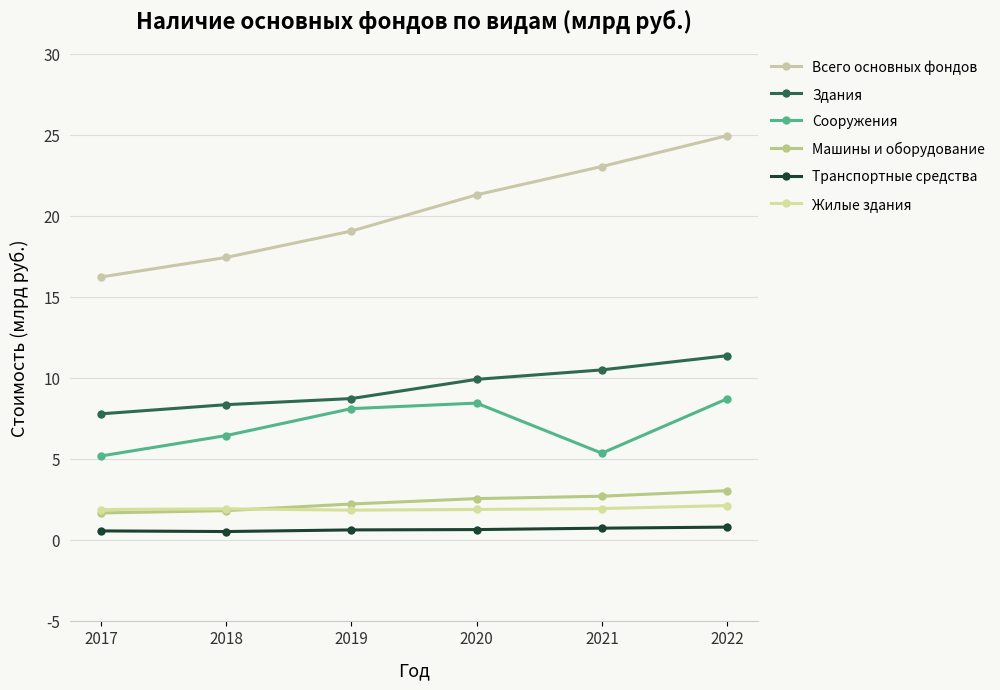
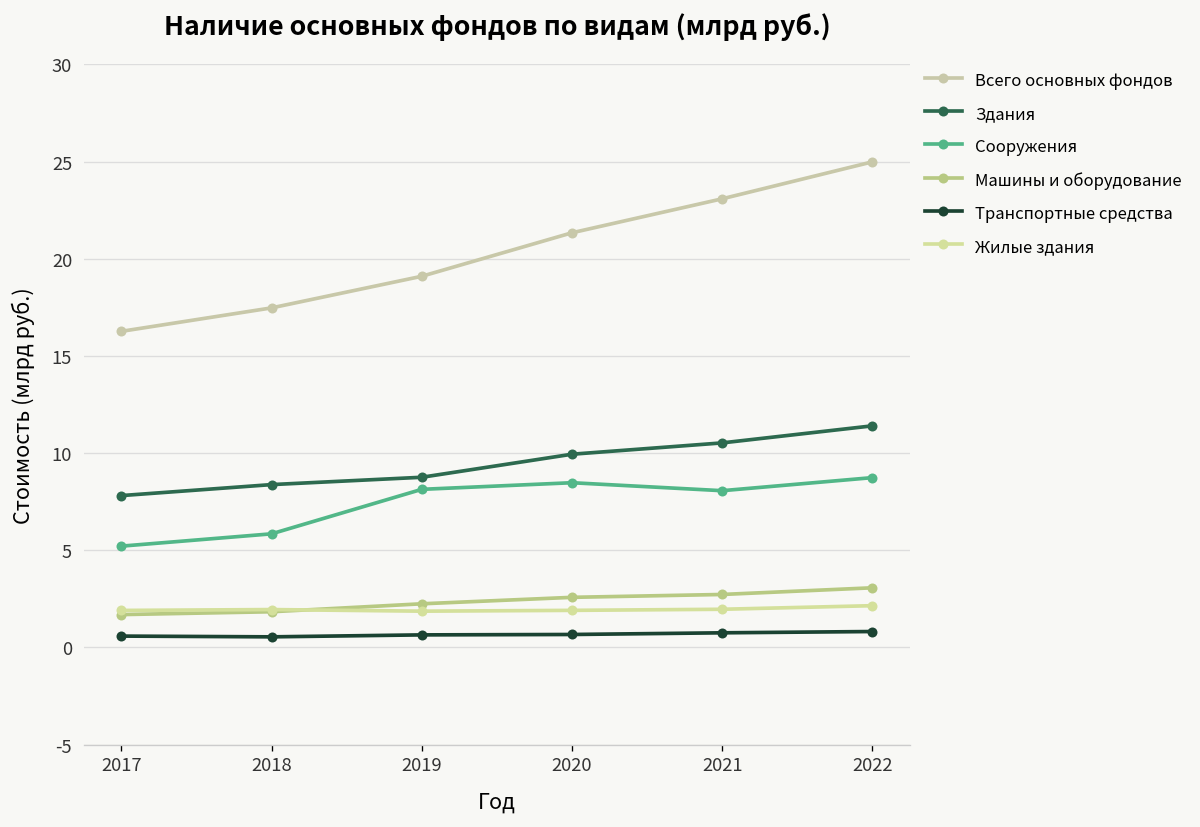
Сооружения, 2018: 6.5 -> 5.8
Сооружения, 2021: 5.4 -> 8.1
